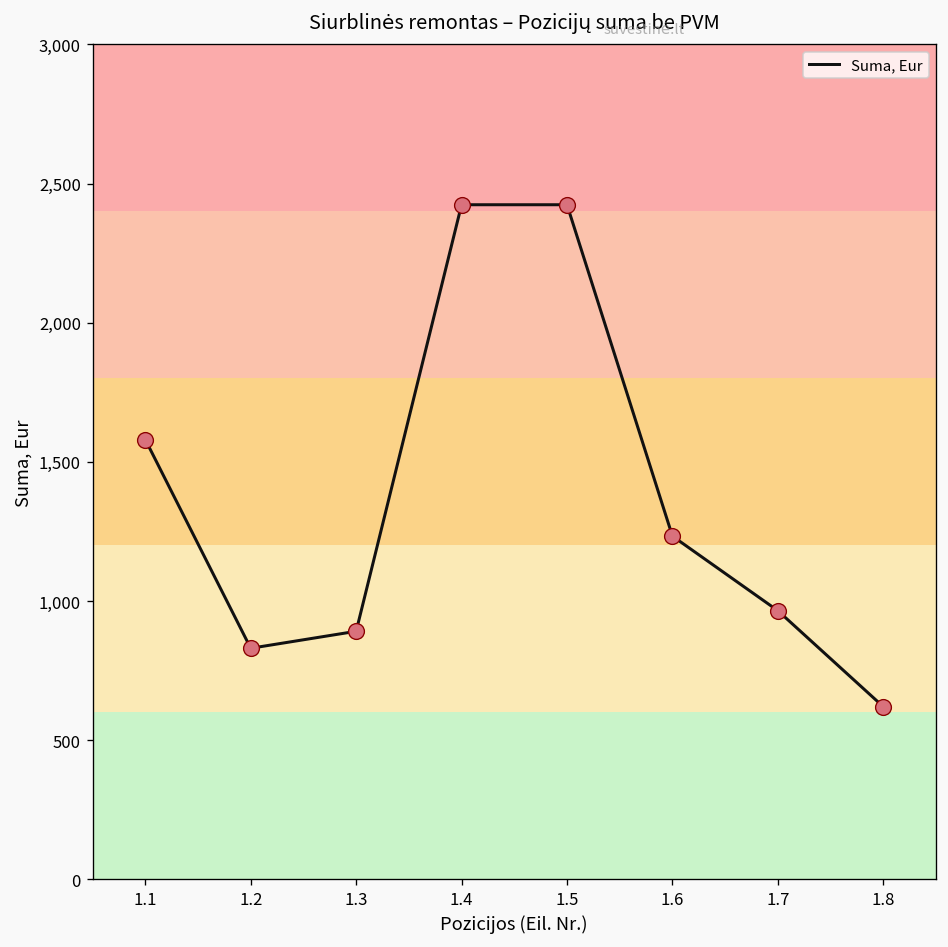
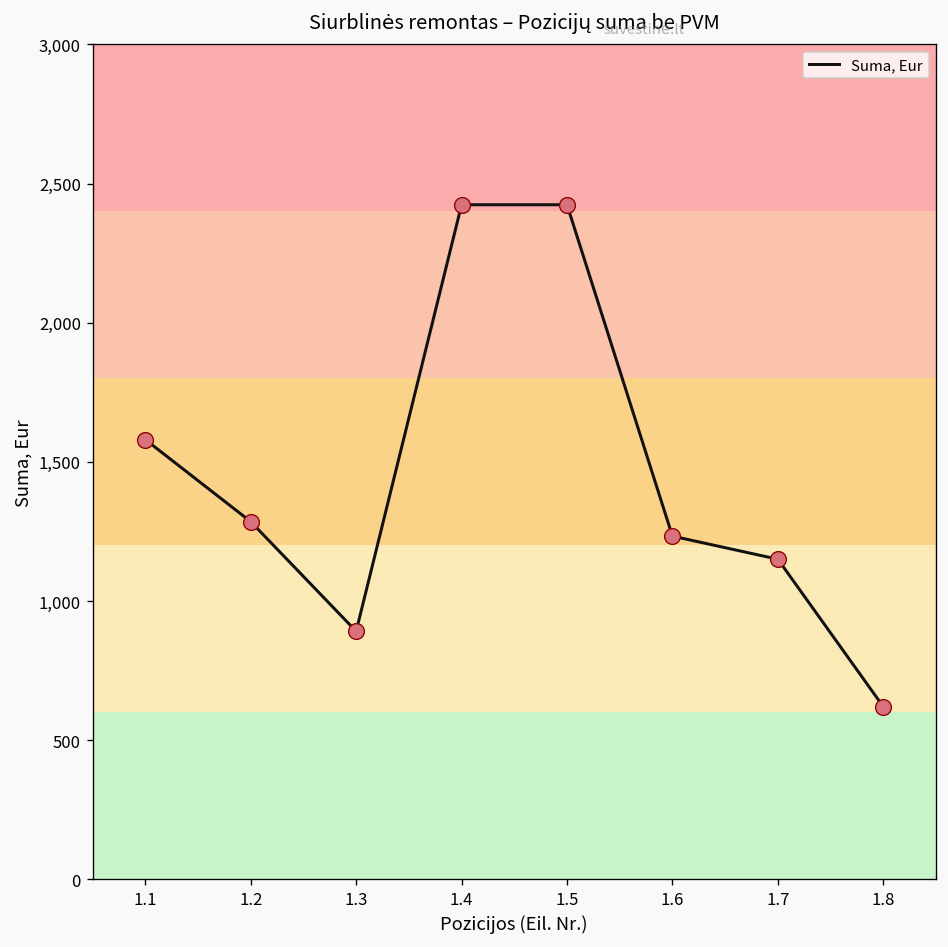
1.2: 830 -> 1,290
1.7: 970 -> 1,150
